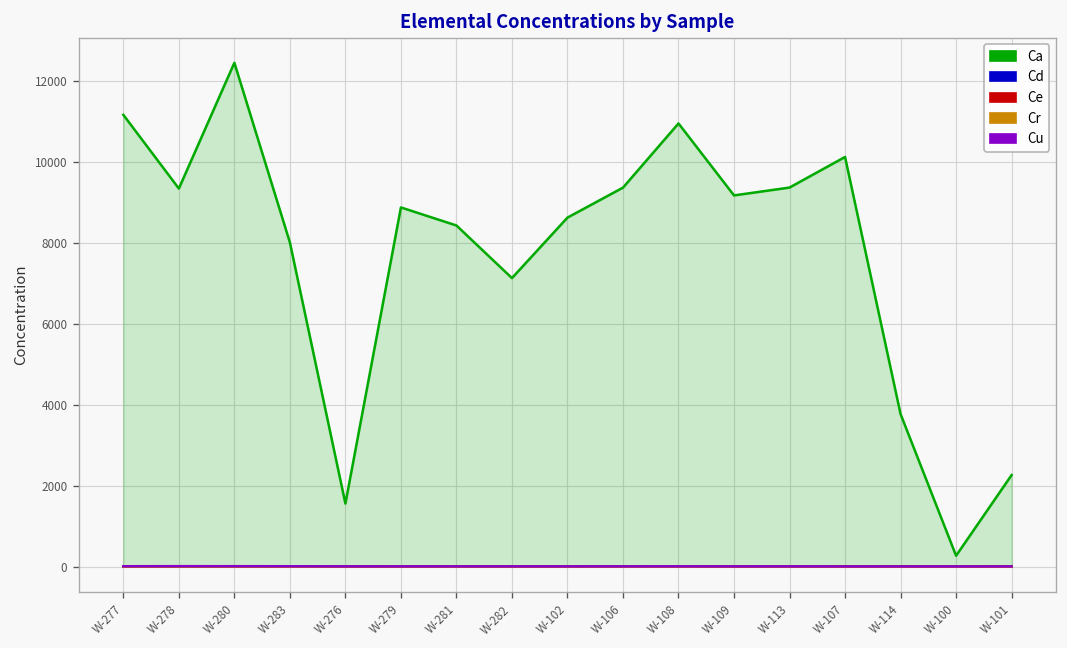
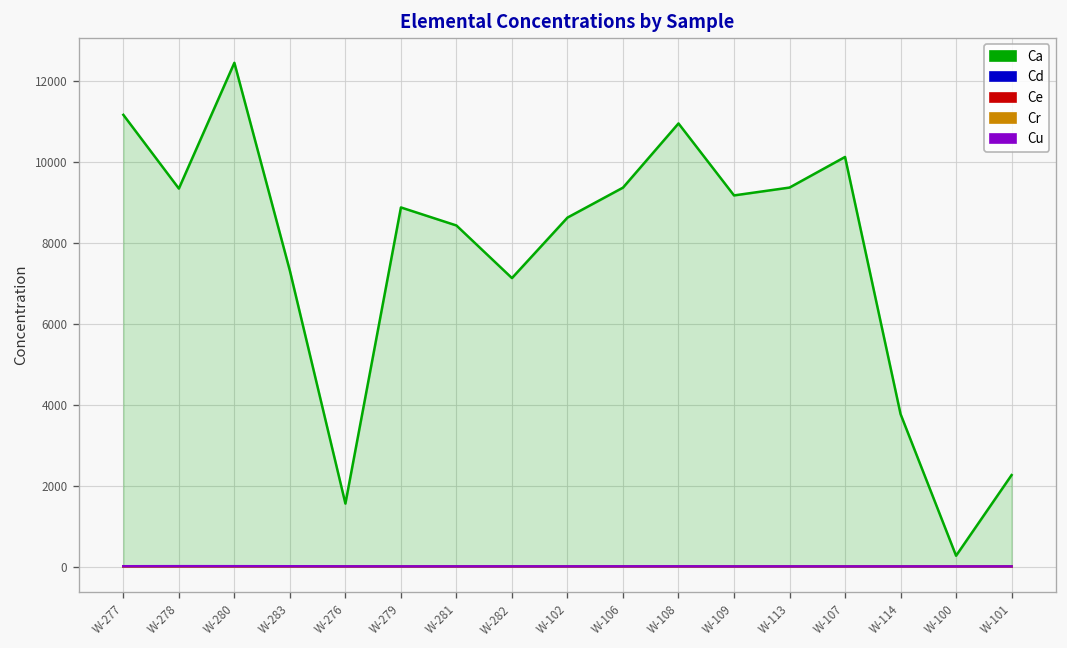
Ca, W-283: 8000 -> 7300
